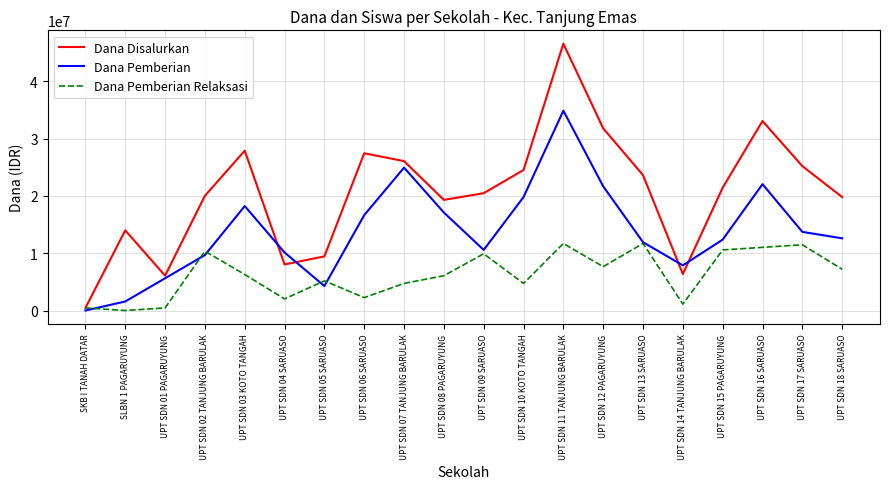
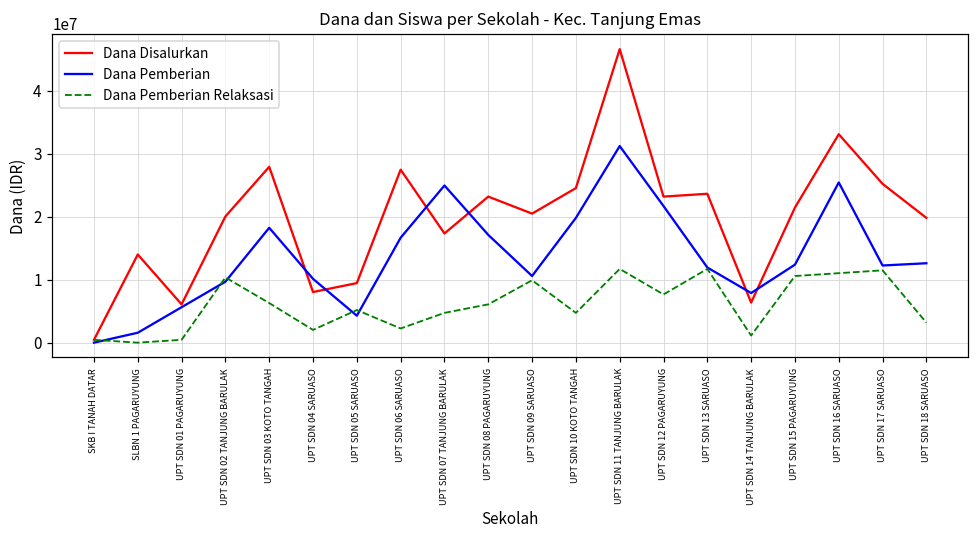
Dana Disalurkan, UPT SDN 07 TANJUNG BARULAK: 26000000 -> 17000000
Dana Disalurkan, UPT SDN 08 PAGARUYUNG: 19000000 -> 23000000
Dana Pemberian, UPT SDN 11 TANJUNG BARULAK: 35000000 -> 31000000
Dana Disalurkan, UPT SDN 12 PAGARUYUNG: 32000000 -> 23000000
Dana Pemberian, UPT SDN 16 SARUASO: 22000000 -> 25000000
Dana Pemberian, UPT SDN 17 SARUASO: 14000000 -> 12000000
Dana Pemberian Relaksasi, UPT SDN 18 SARUASO: 7000000 -> 3000000
